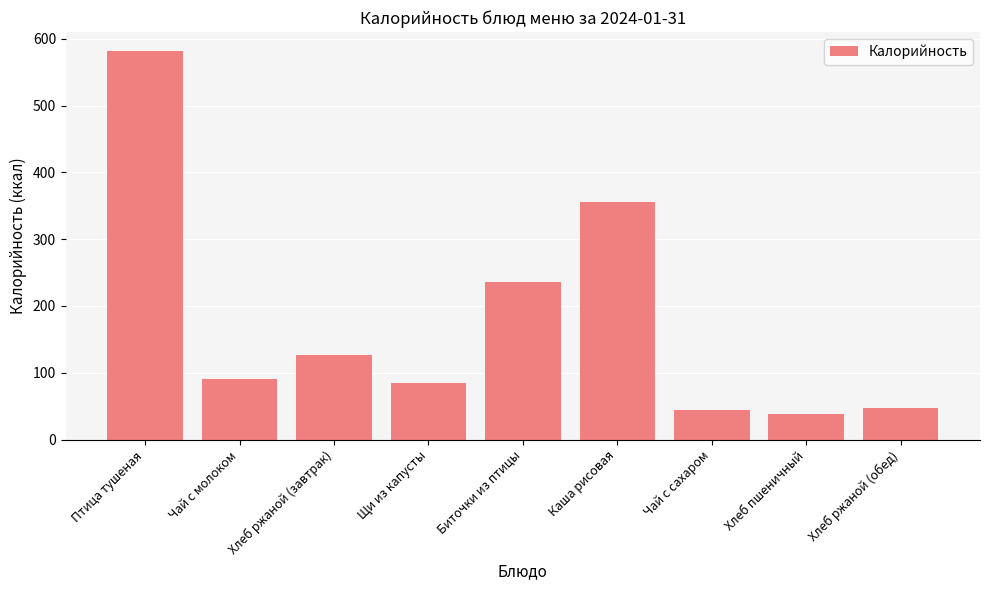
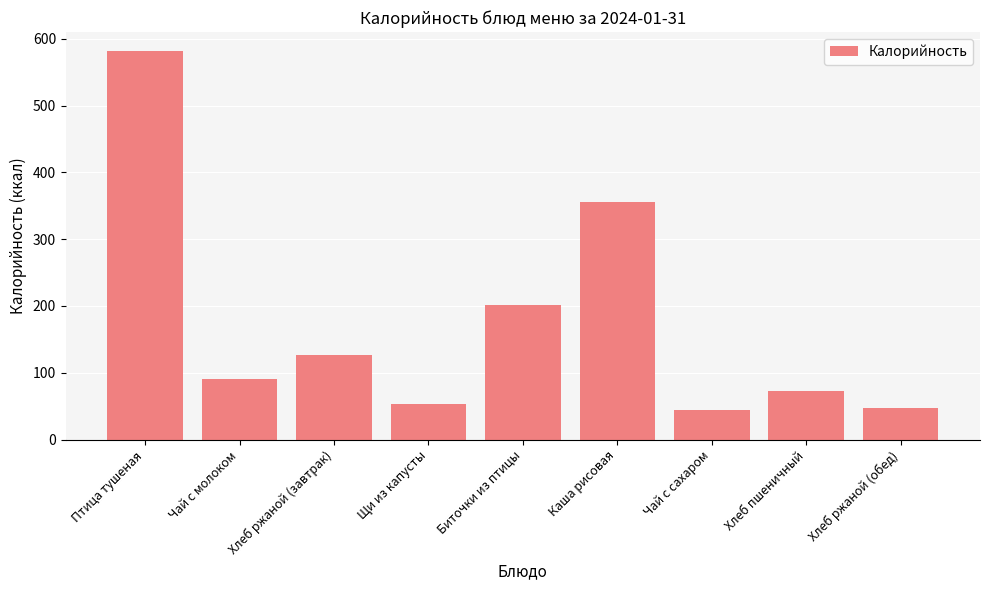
Щи из капусты: 80 -> 50
Биточки из птицы: 240 -> 200
Хлеб пшеничный: 40 -> 70
